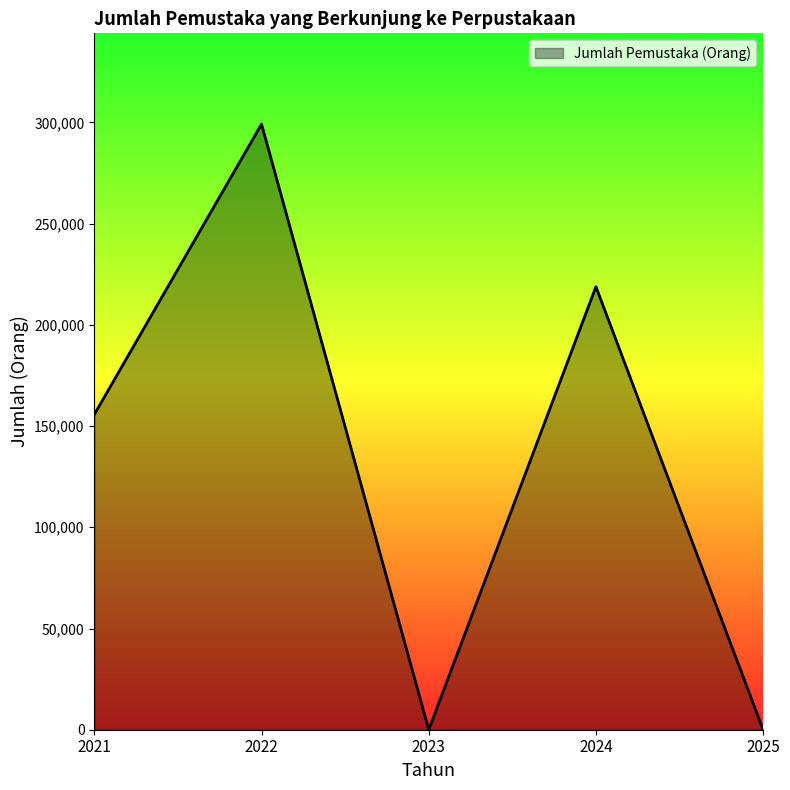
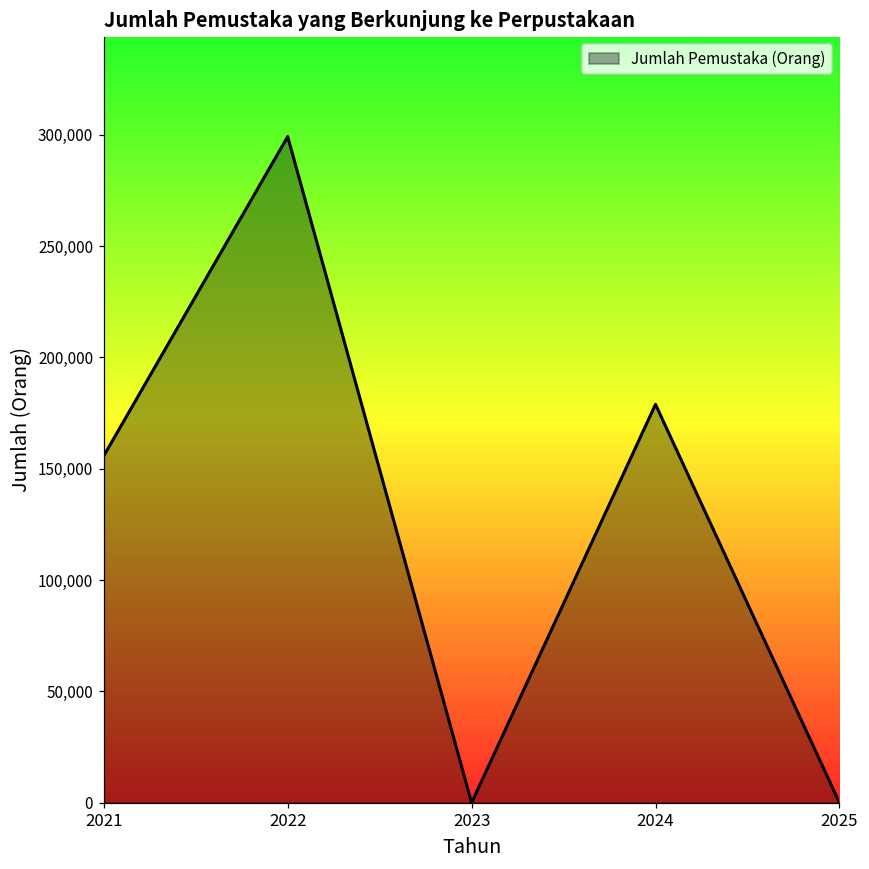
2024: 219,000 -> 179,000
